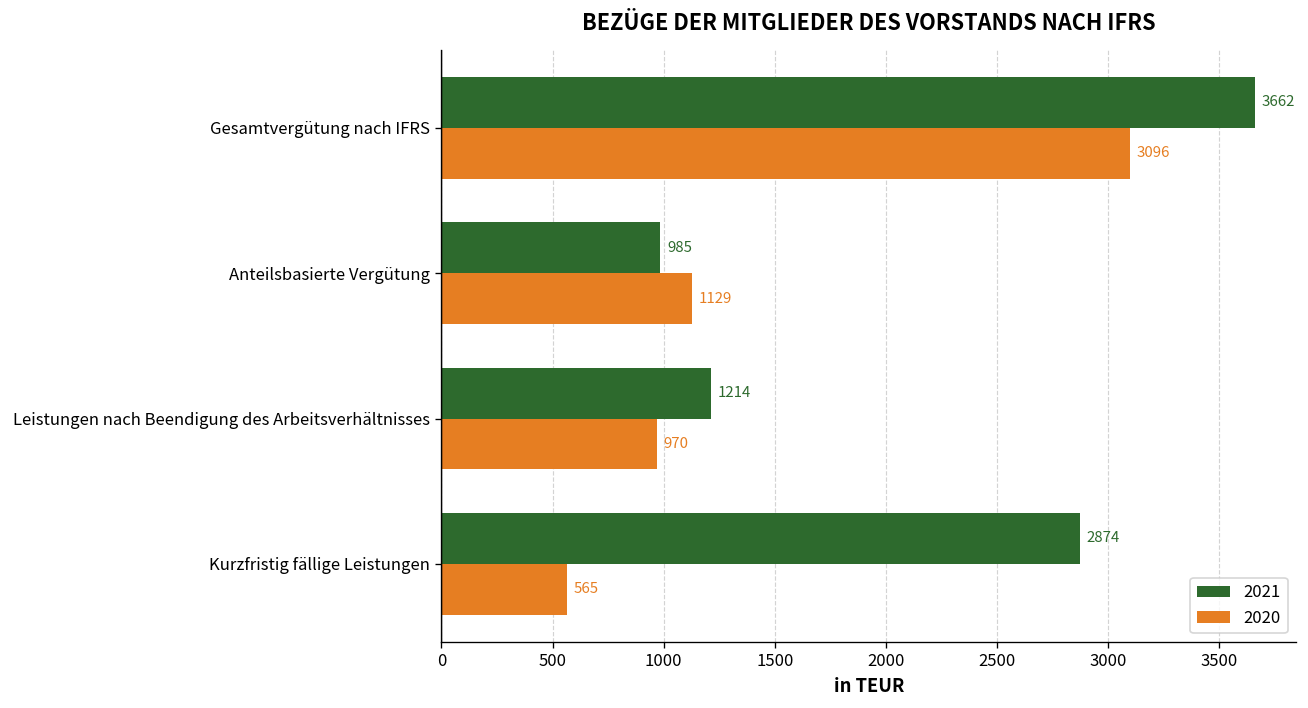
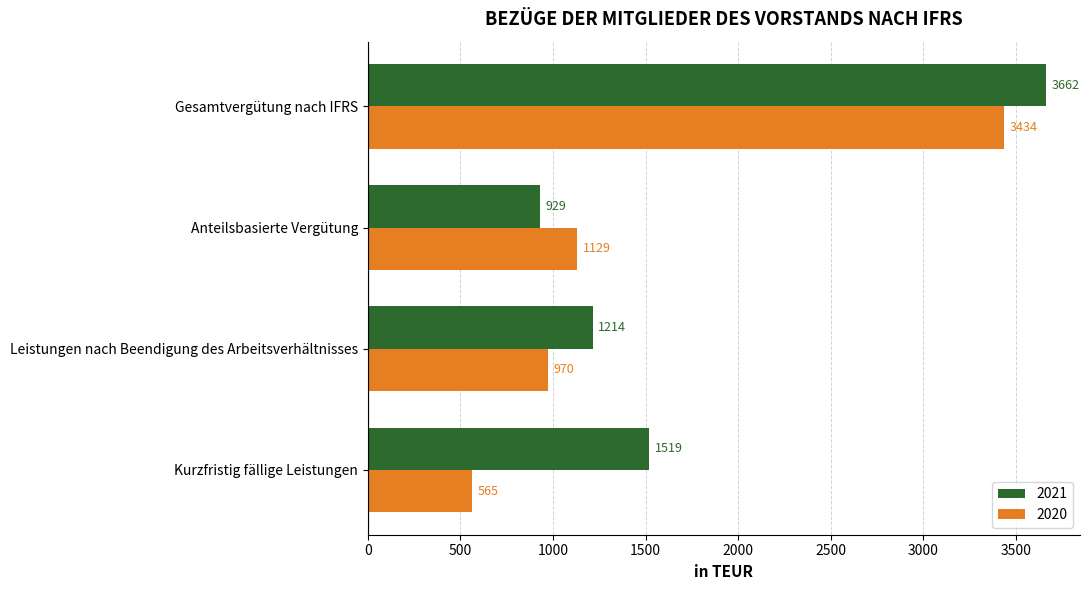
2020, Gesamtvergütung nach IFRS: 3096 -> 3434
2021, Anteilsbasierte Vergütung: 985 -> 929
2021, Kurzfristig fällige Leistungen: 2874 -> 1519
